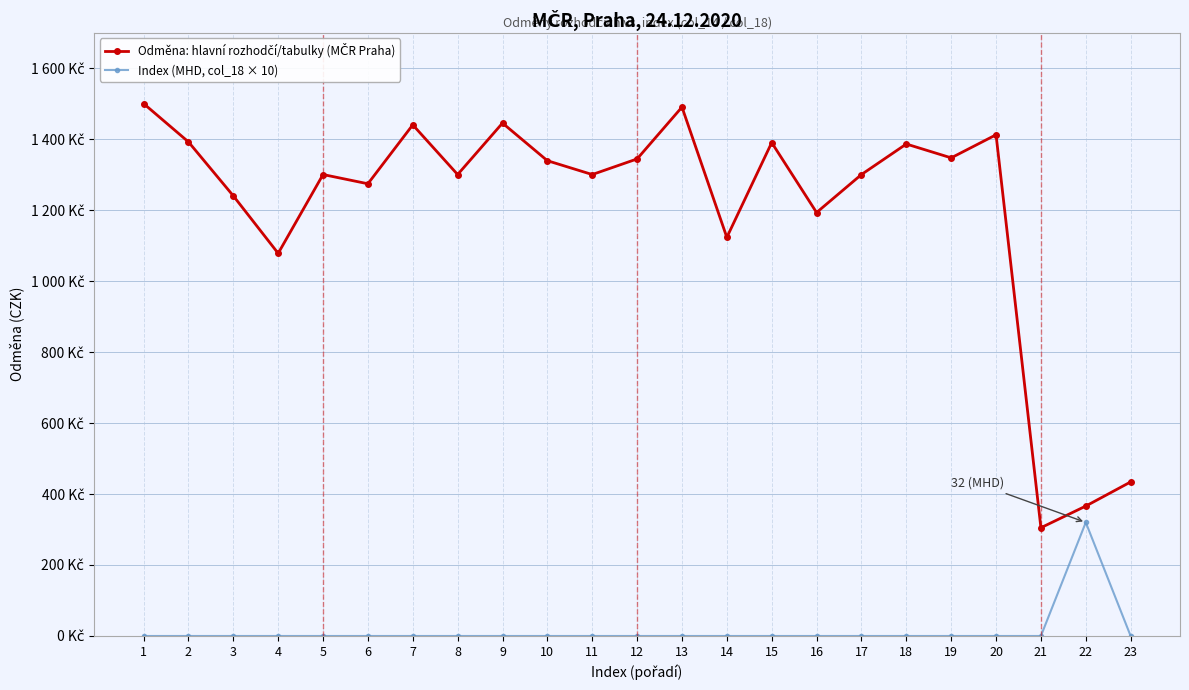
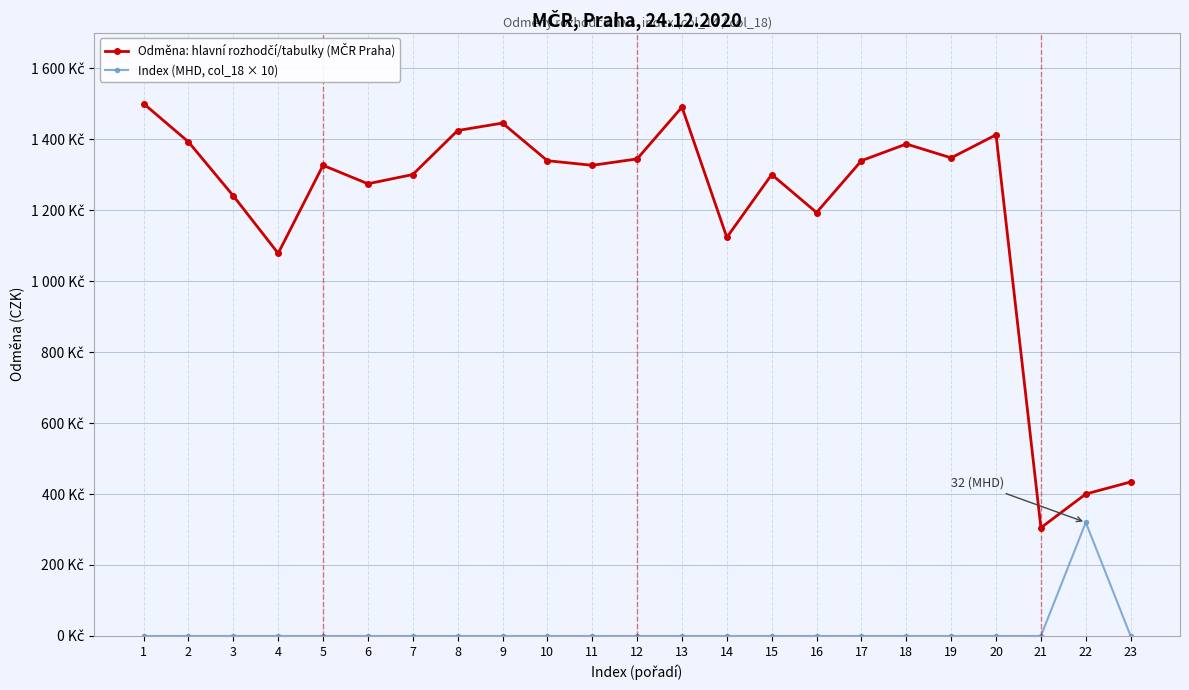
Odměna: hlavní rozhodčí/tabulky (MČR Praha), 5: 1300 Kč -> 1330 Kč
Odměna: hlavní rozhodčí/tabulky (MČR Praha), 7: 1440 Kč -> 1300 Kč
Odměna: hlavní rozhodčí/tabulky (MČR Praha), 8: 1300 Kč -> 1420 Kč
Odměna: hlavní rozhodčí/tabulky (MČR Praha), 11: 1300 Kč -> 1330 Kč
Odměna: hlavní rozhodčí/tabulky (MČR Praha), 15: 1390 Kč -> 1300 Kč
Odměna: hlavní rozhodčí/tabulky (MČR Praha), 17: 1300 Kč -> 1340 Kč
Odměna: hlavní rozhodčí/tabulky (MČR Praha), 22: 370 Kč -> 400 Kč
